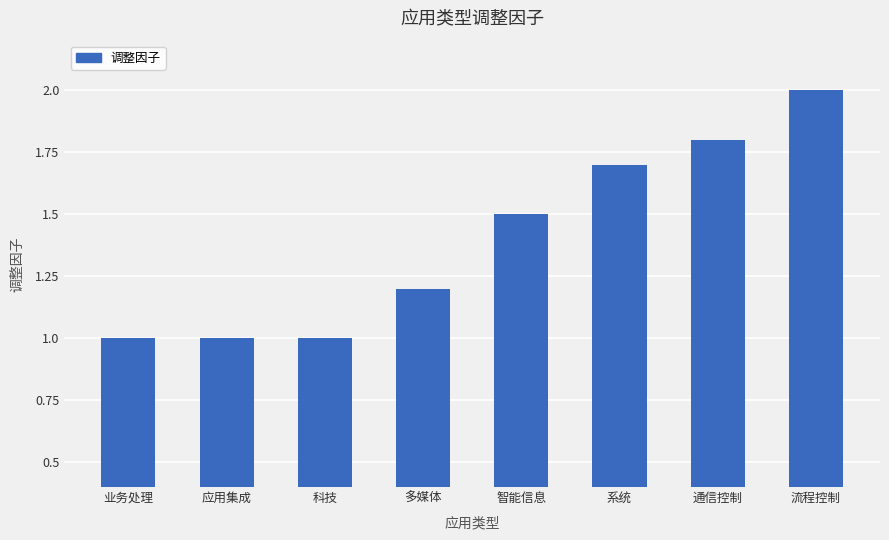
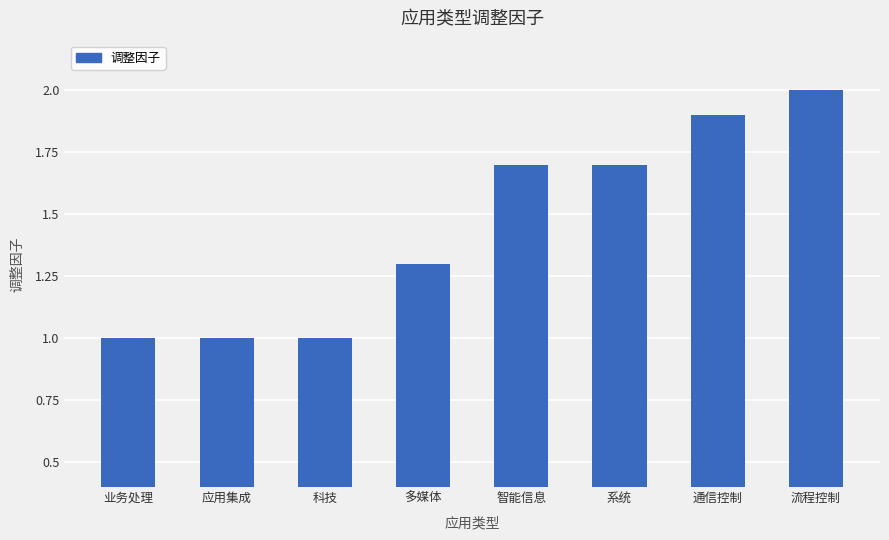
多媒体: 1.2 -> 1.3
智能信息: 1.5 -> 1.7
通信控制: 1.8 -> 1.9
